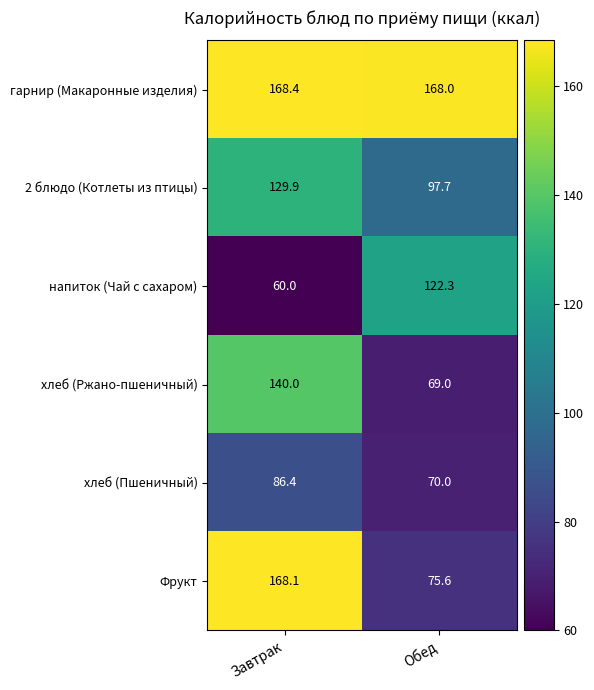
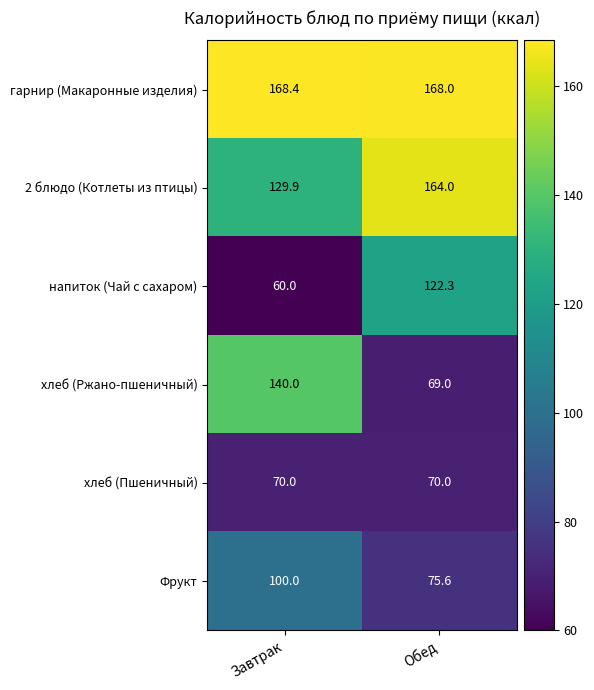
2 блюдо (Котлеты из птицы), Обед: 97.7 -> 164.0
хлеб (Пшеничный), Завтрак: 86.4 -> 70.0
Фрукт, Завтрак: 168.1 -> 100.0
